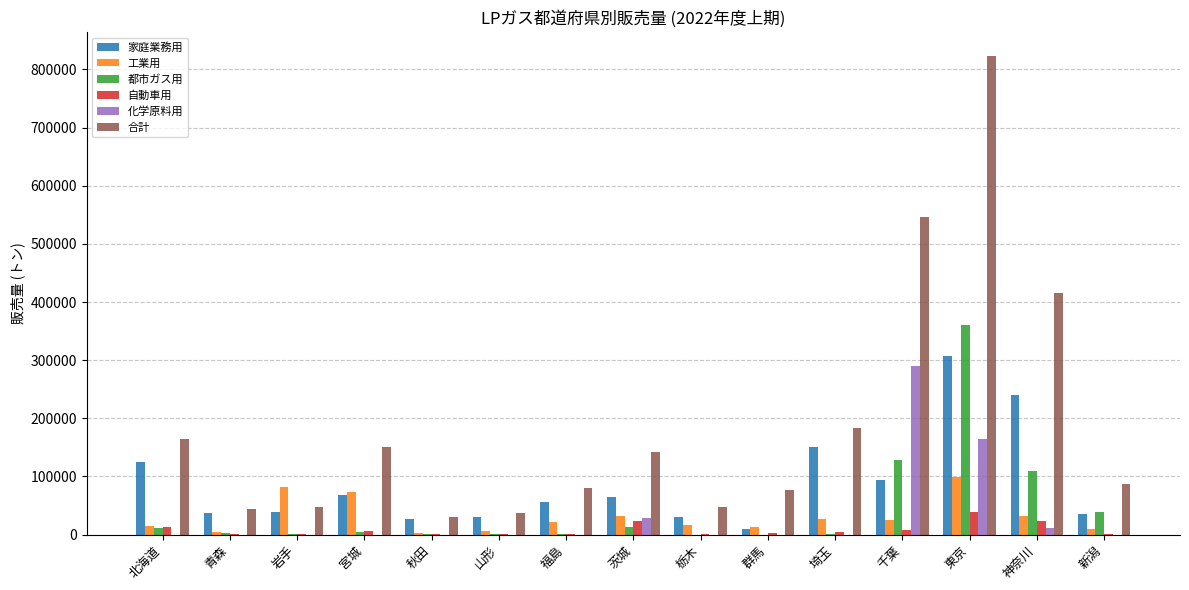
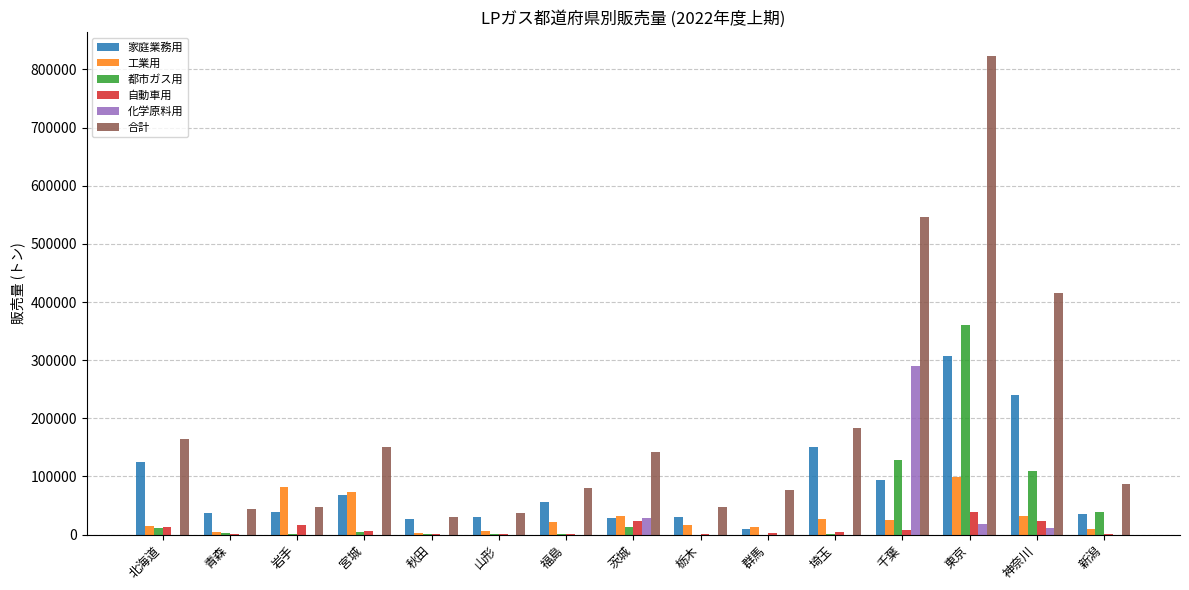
自動車用, 岩手: 0 -> 20000
家庭業務用, 茨城: 70000 -> 30000
化学原料用, 東京: 160000 -> 20000
